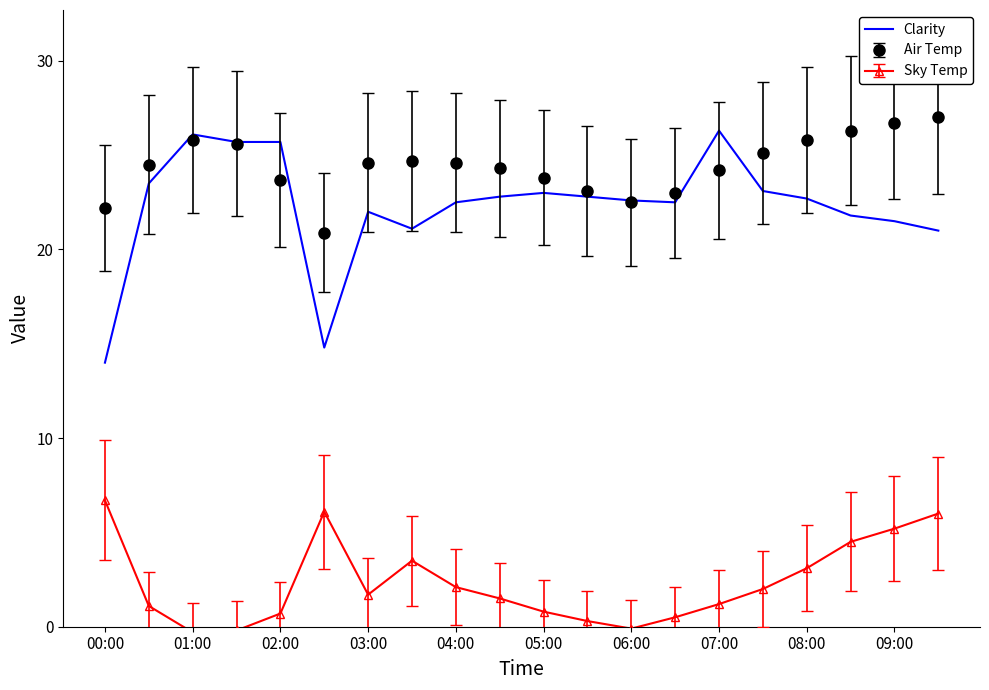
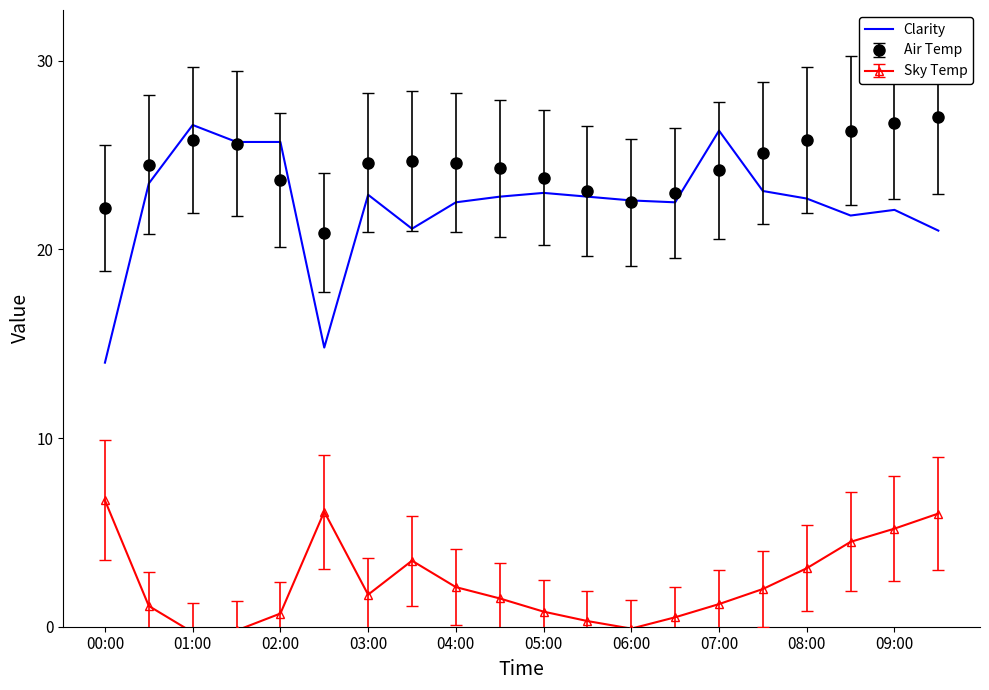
Clarity, 01:00: 26.1 -> 26.6
Clarity, 03:00: 22.0 -> 22.9
Clarity, 09:00: 21.5 -> 22.1
